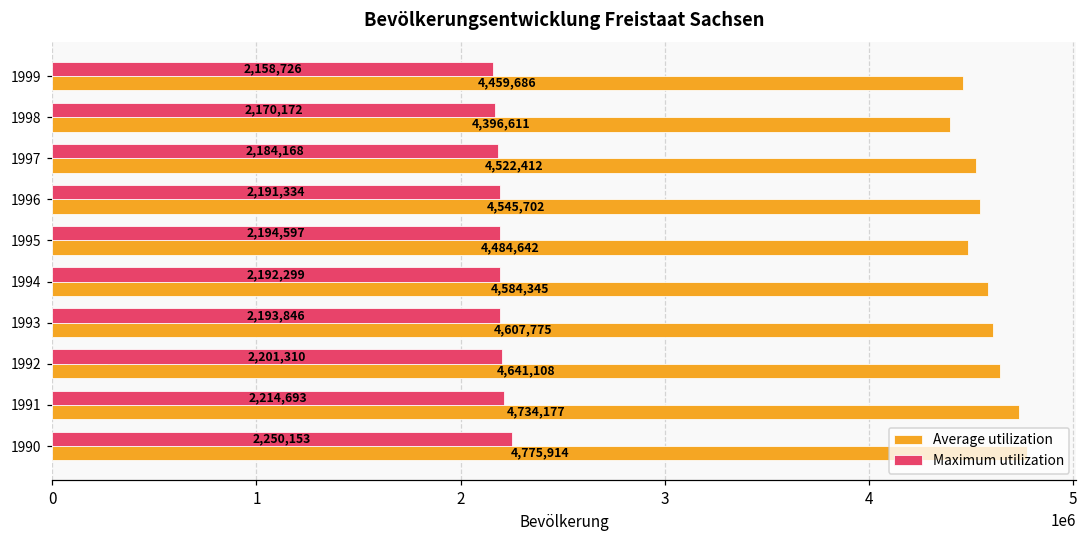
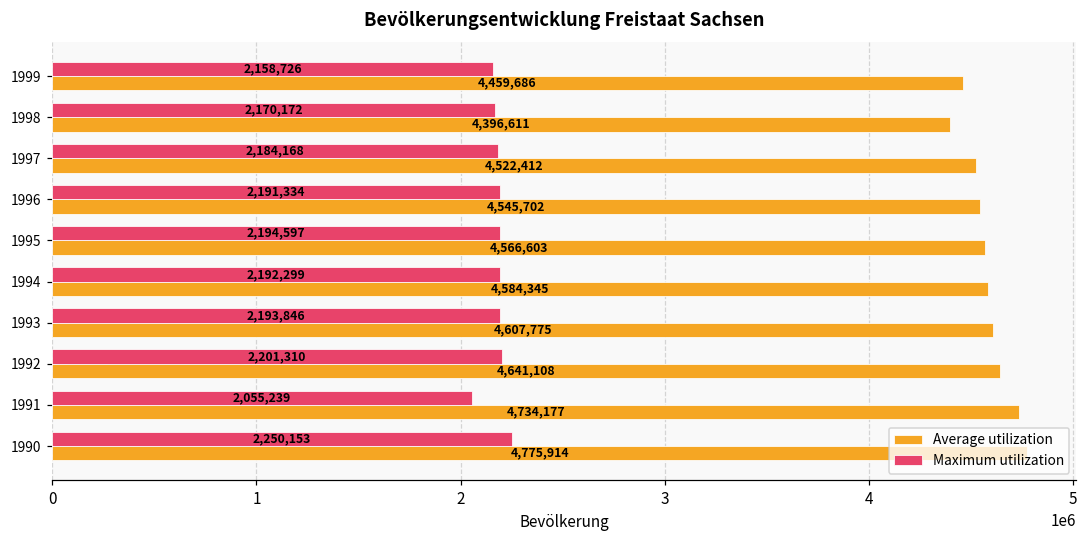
Average utilization, 1995: 4,484,642 -> 4,566,603
Maximum utilization, 1991: 2,214,693 -> 2,055,239
